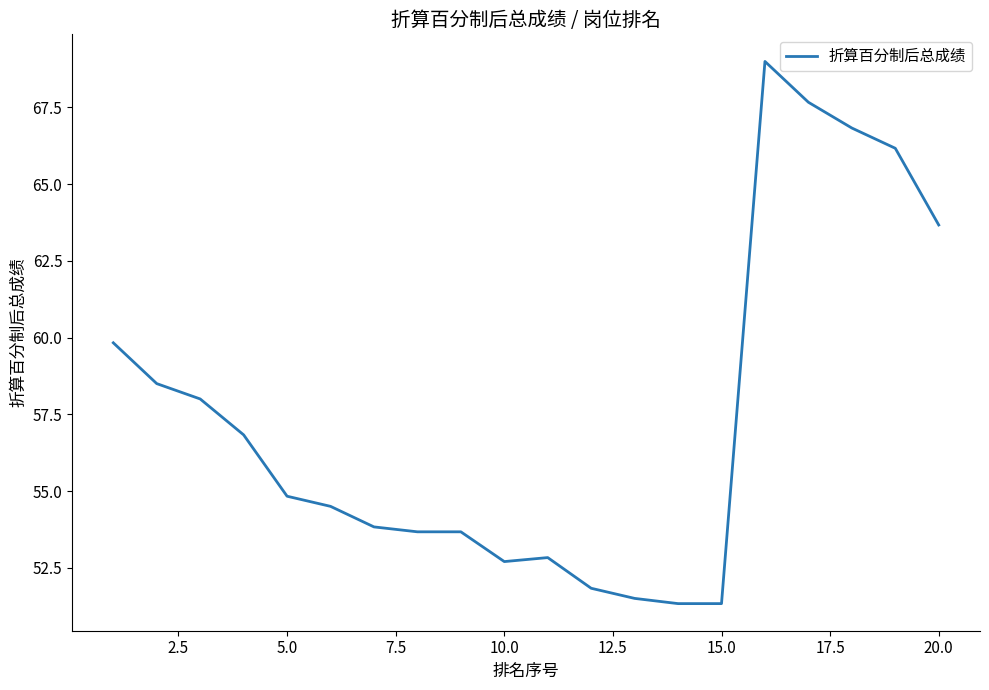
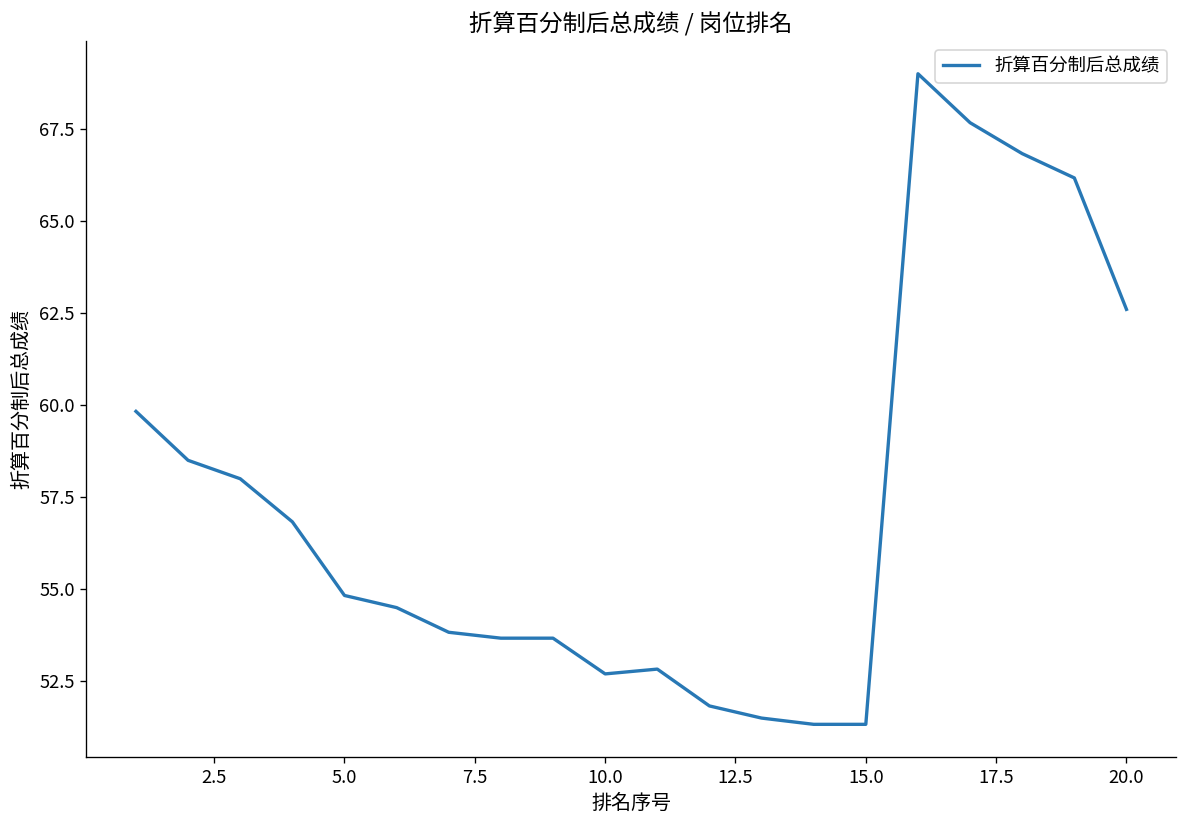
20.0: 63.7 -> 62.6
